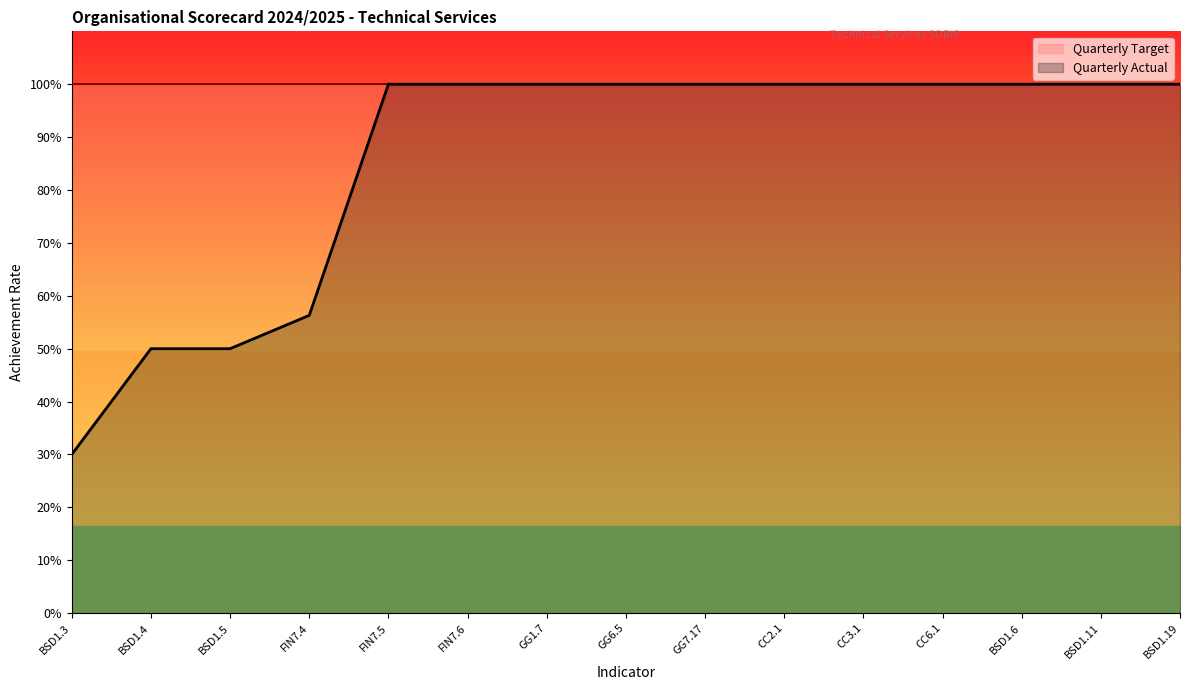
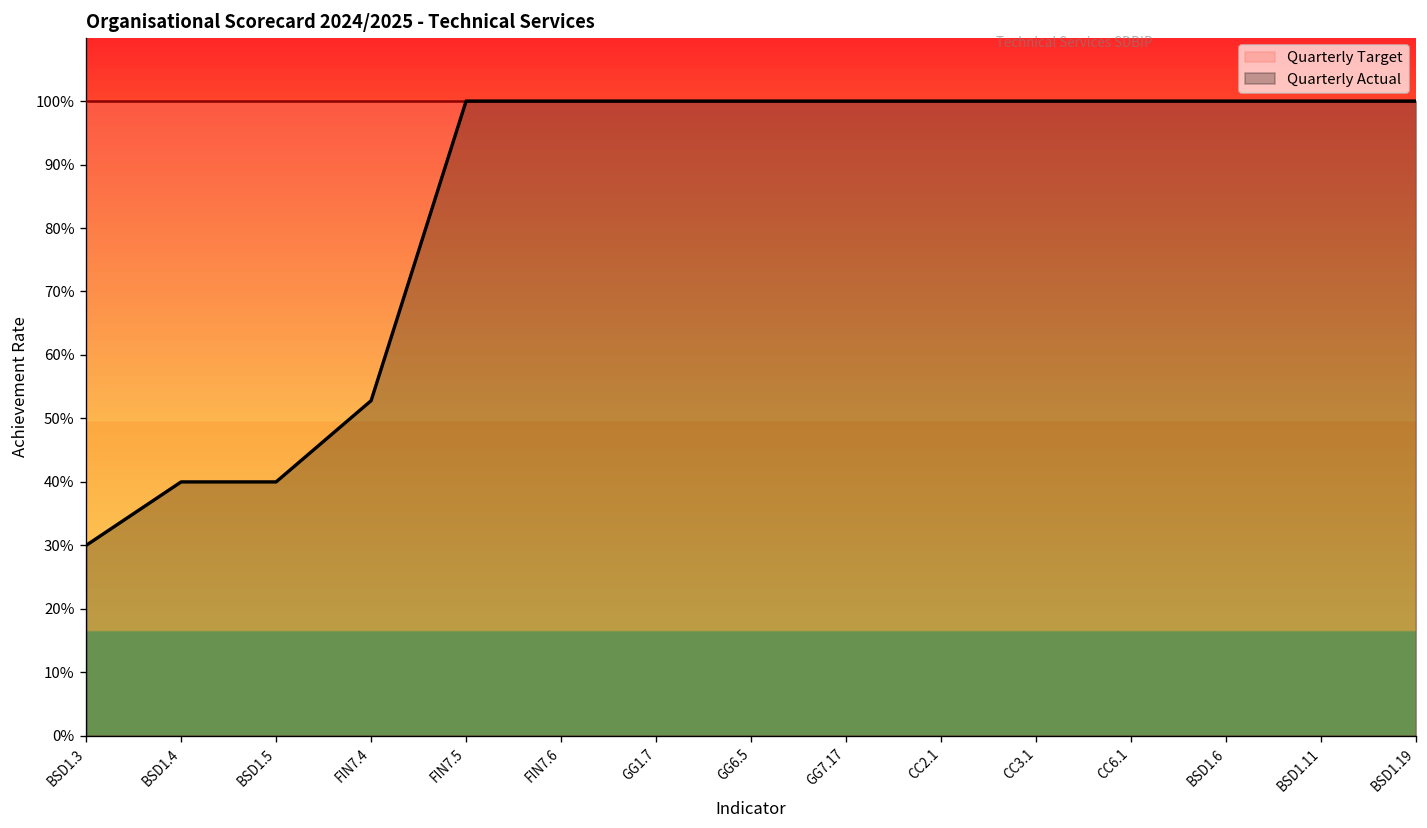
Quarterly Actual, BSD1.4: 50% -> 40%
Quarterly Actual, BSD1.5: 50% -> 40%
Quarterly Actual, FIN7.4: 56% -> 53%
